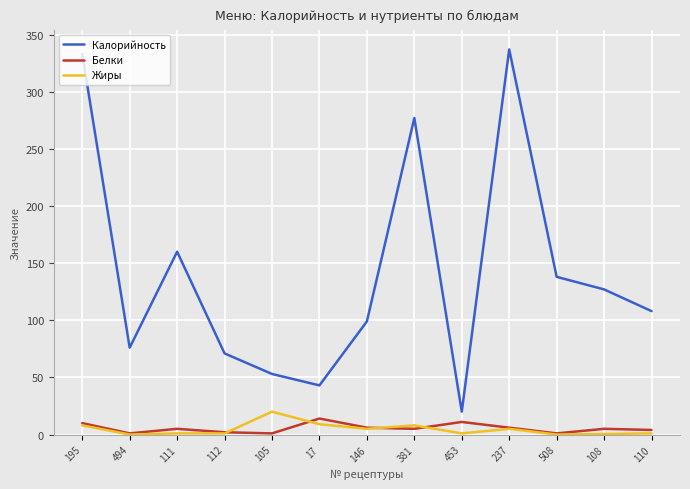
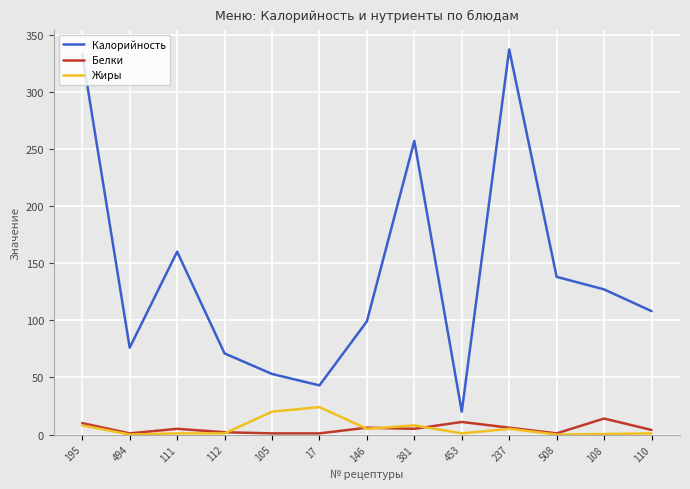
Белки, 17: 14 -> 1
Жиры, 17: 9 -> 24
Калорийность, 381: 277 -> 257
Белки, 108: 5 -> 14
